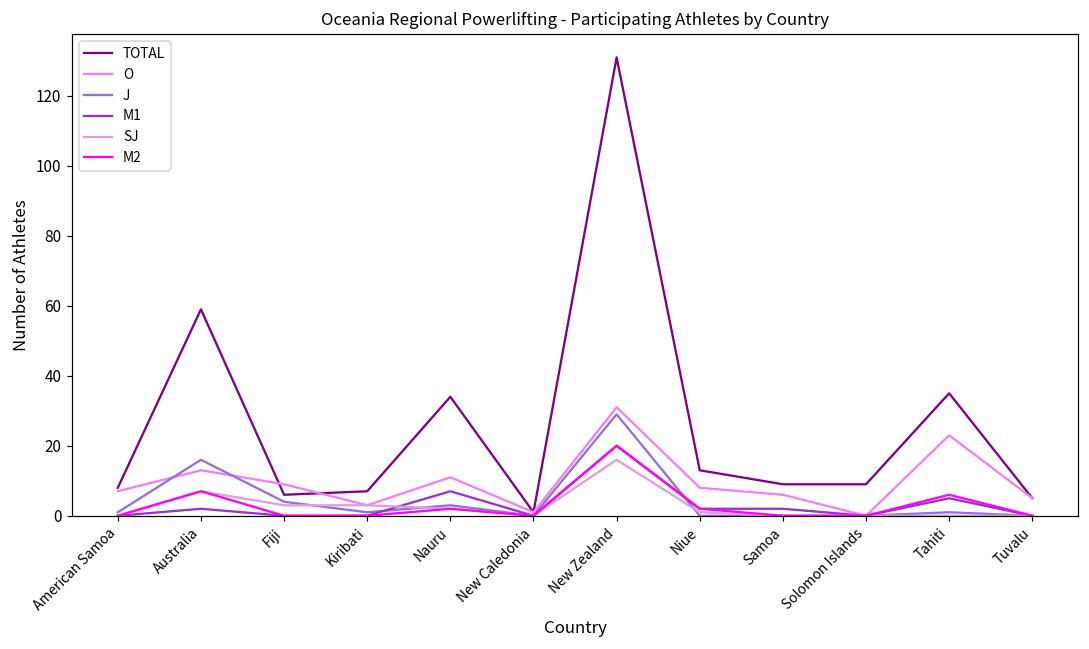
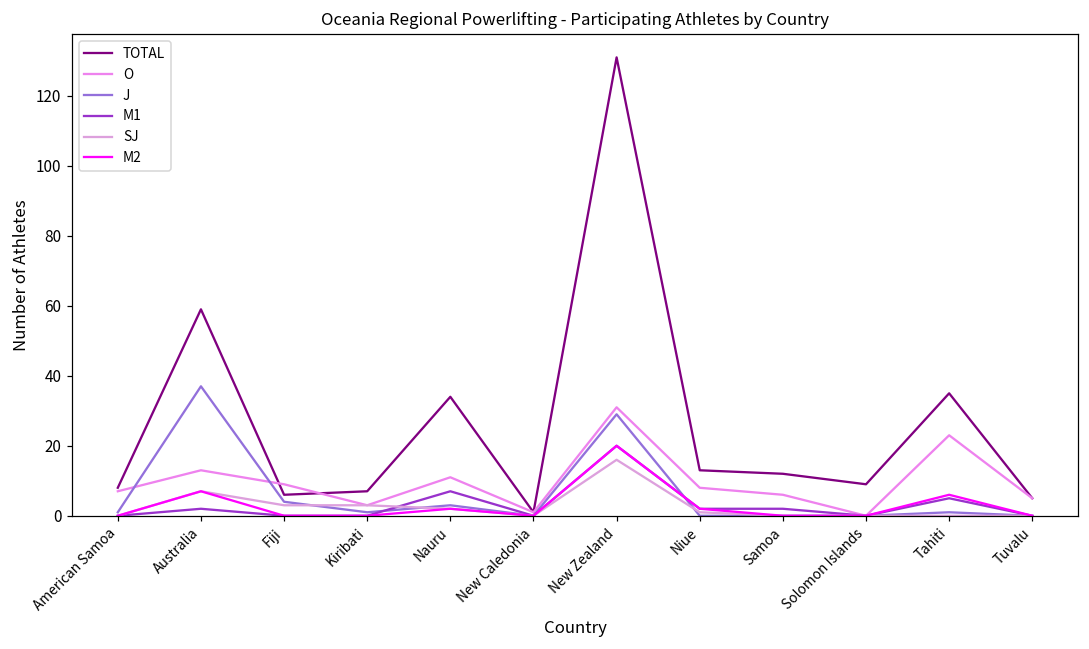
J, Australia: 16 -> 37
TOTAL, Samoa: 9 -> 12
